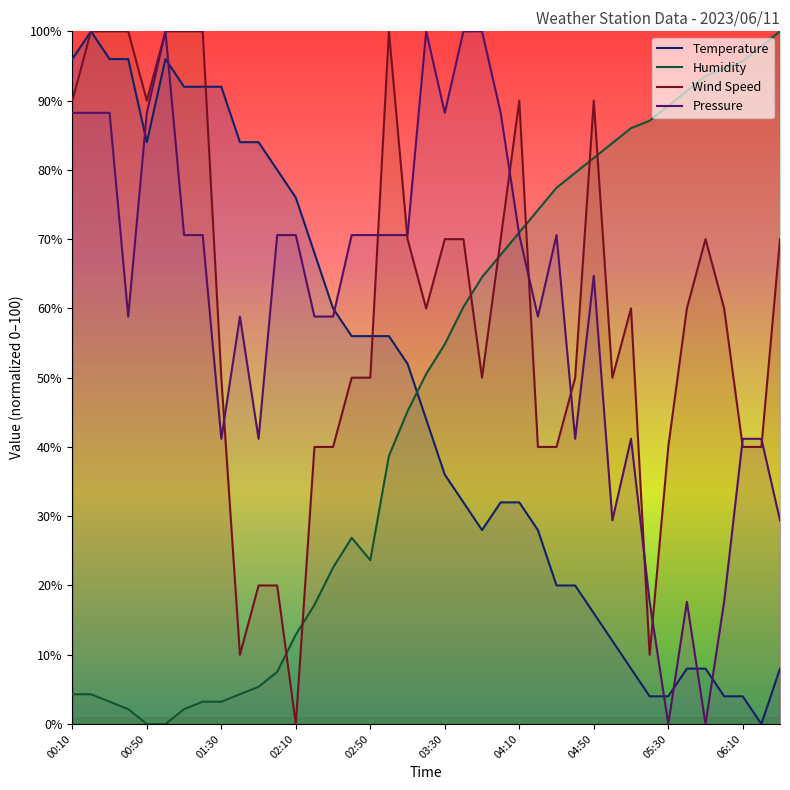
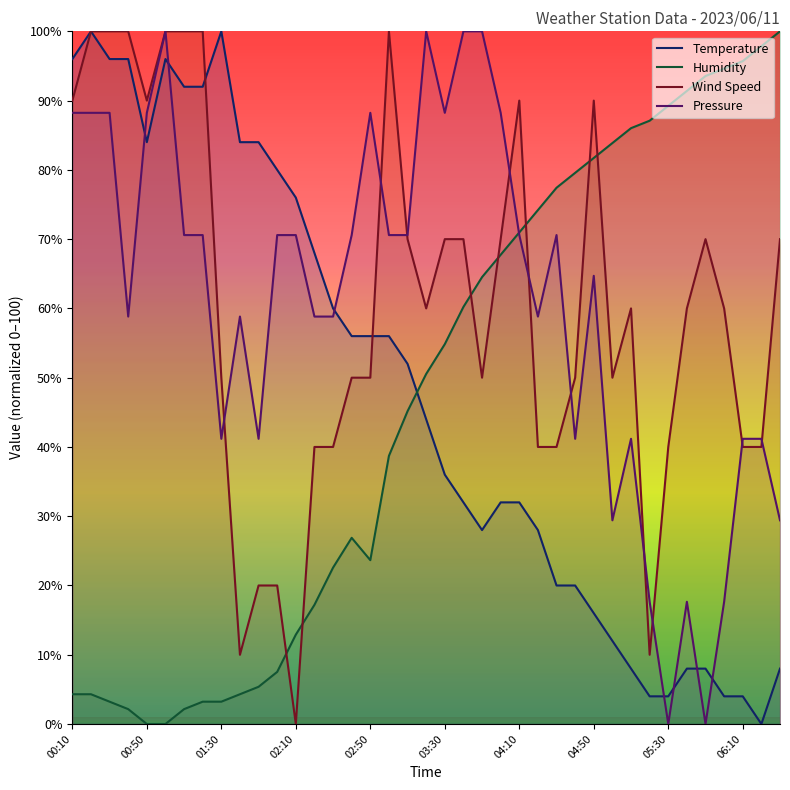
Temperature, 01:30: 92% -> 100%
Pressure, 02:50: 71% -> 88%
